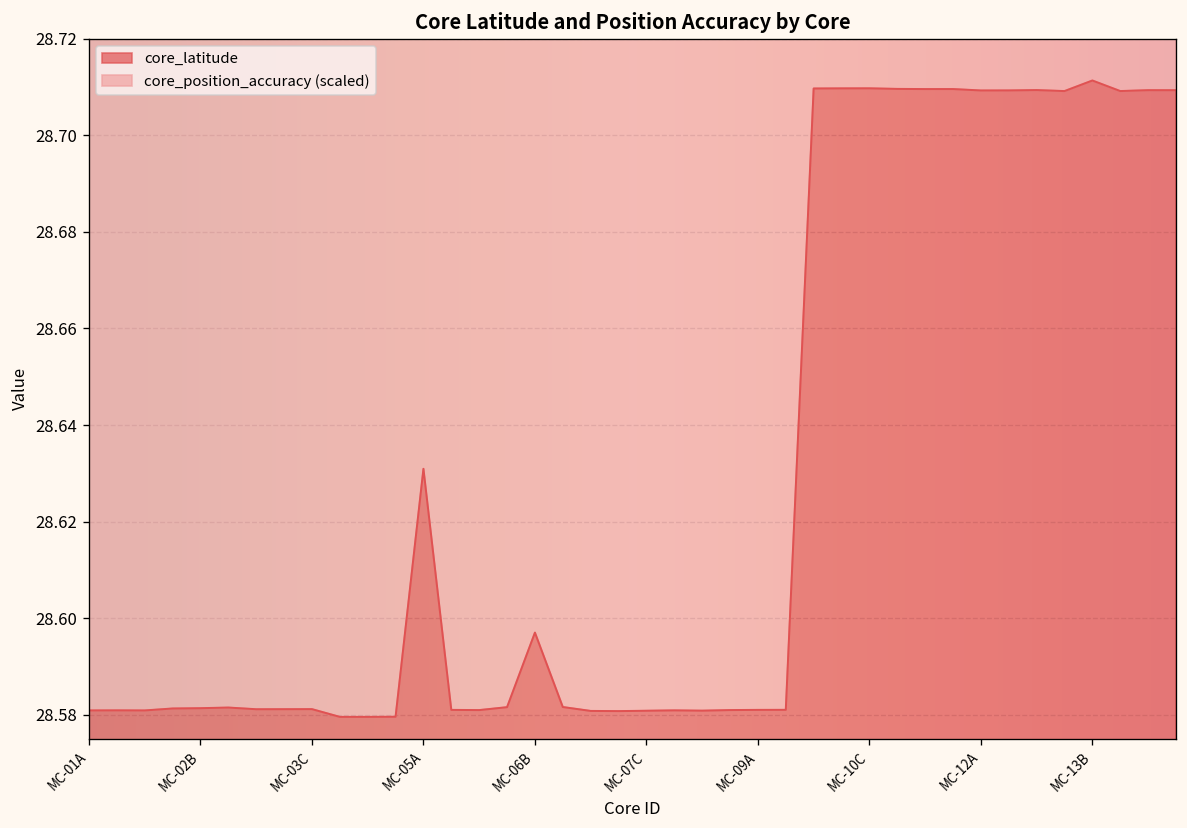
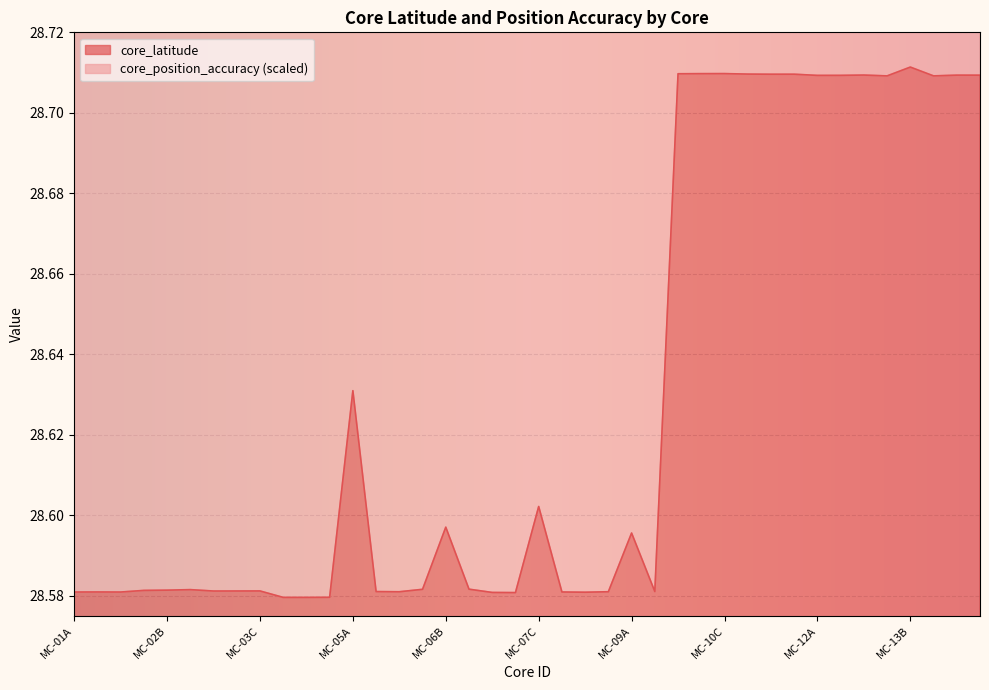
core_latitude, MC-07C: 28.581 -> 28.602
core_latitude, MC-09A: 28.581 -> 28.596
